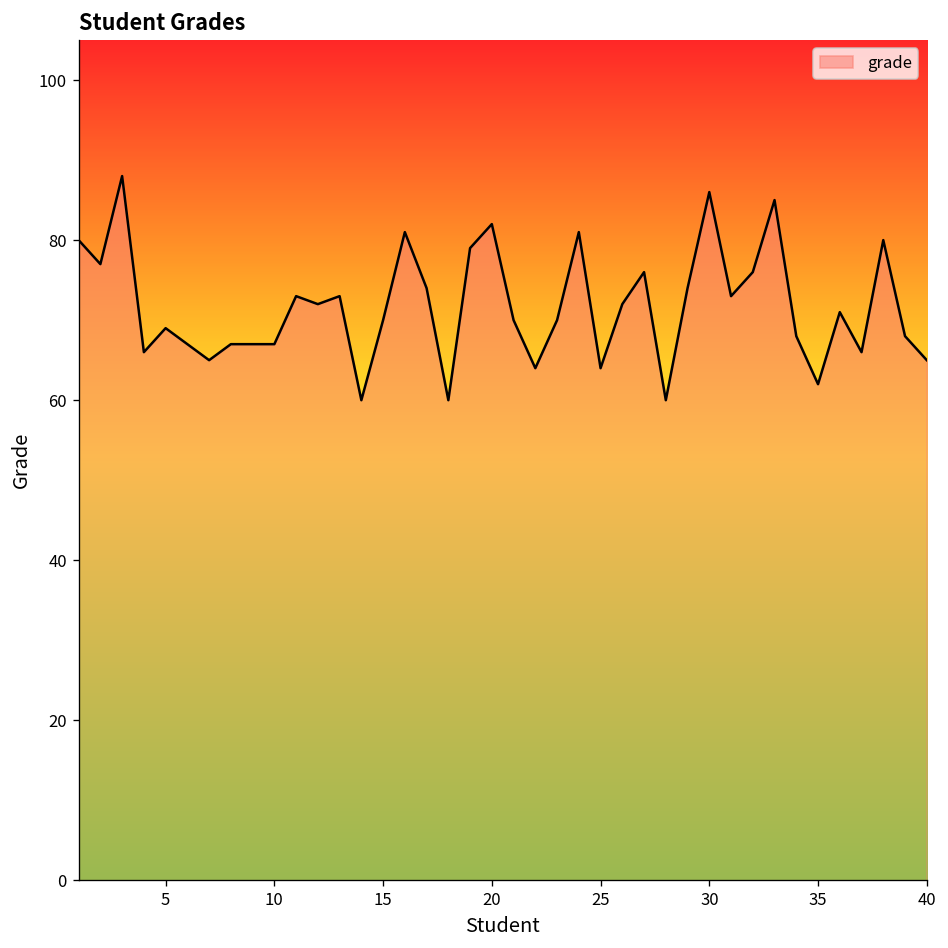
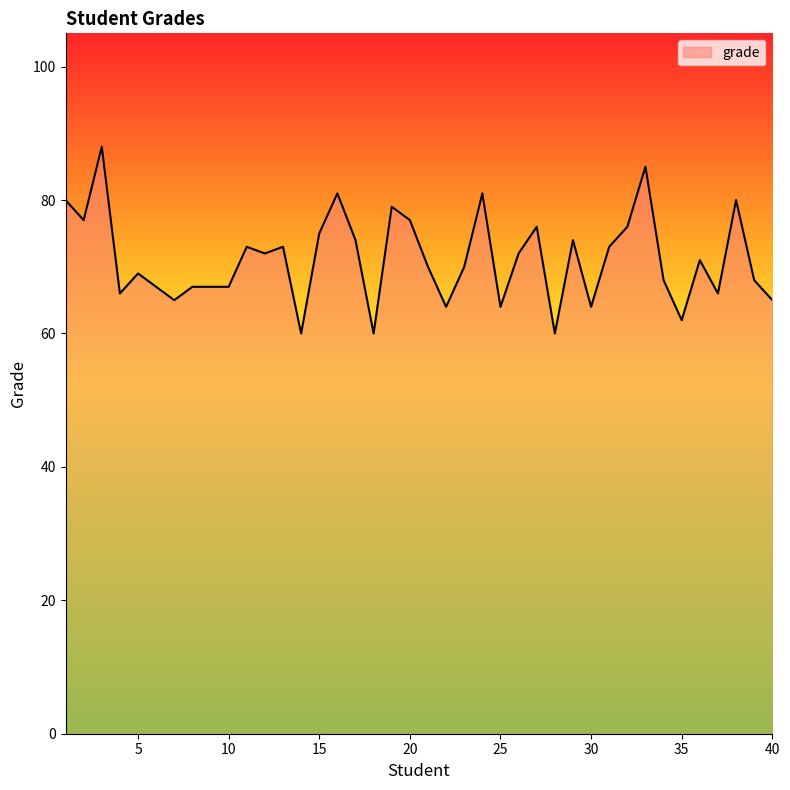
15: 70 -> 75
20: 82 -> 77
30: 86 -> 64
